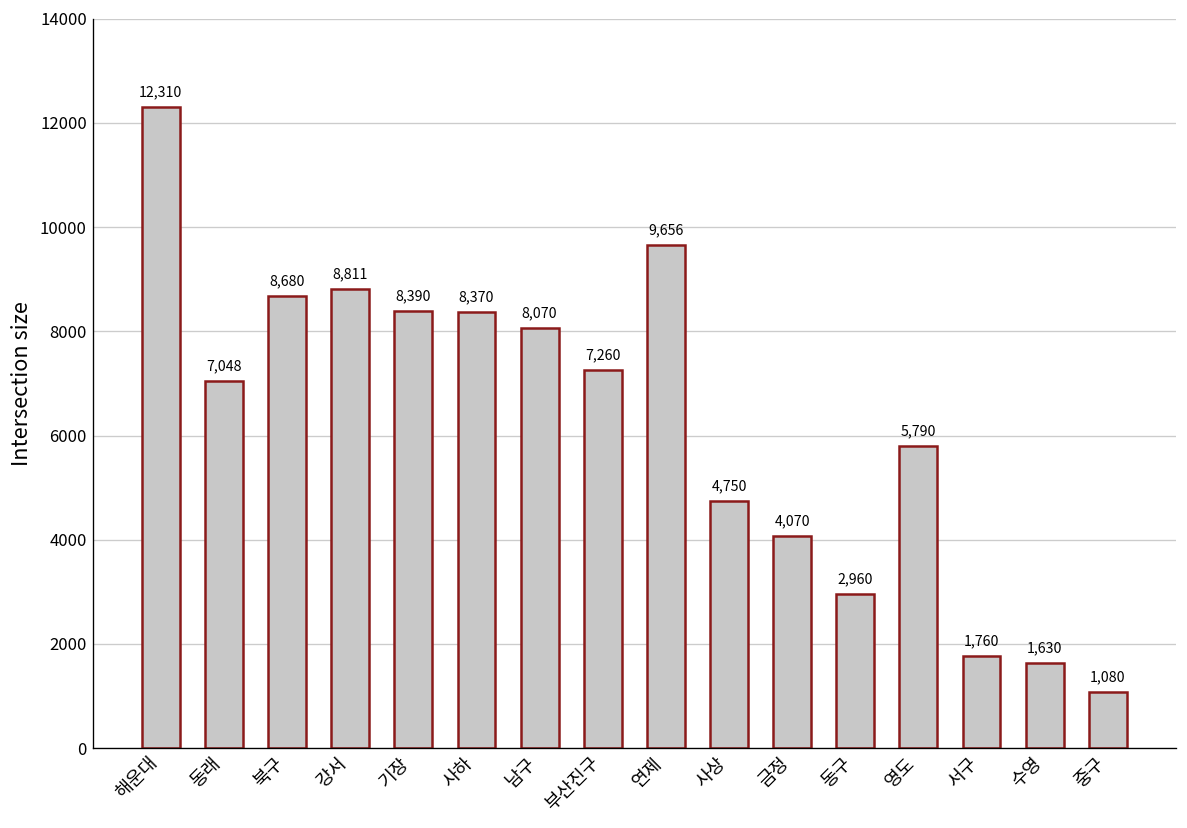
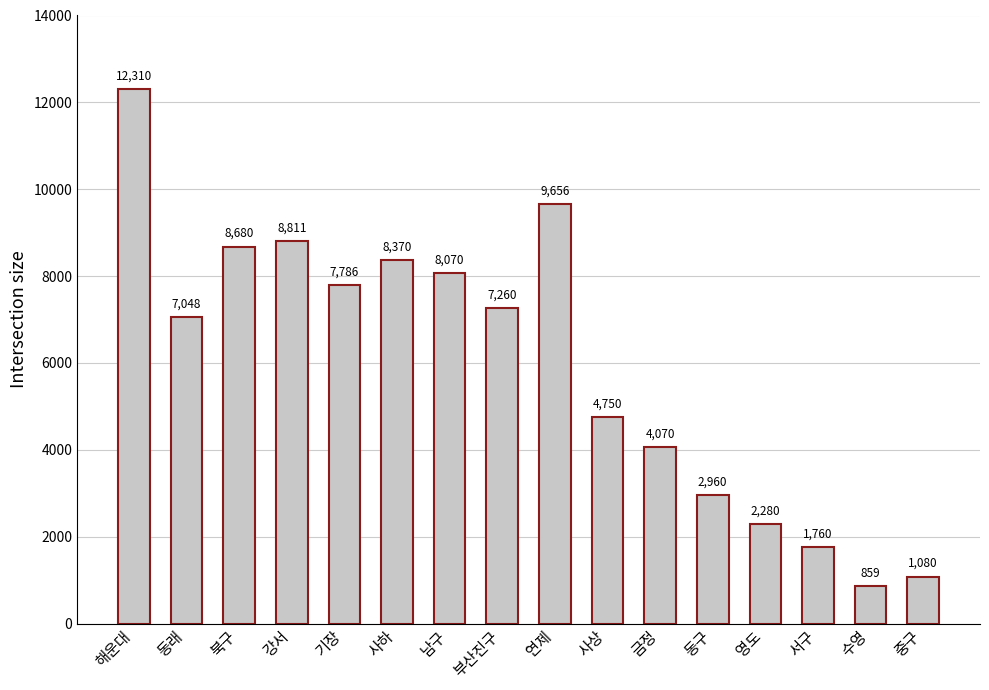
기장: 8,390 -> 7,786
영도: 5,790 -> 2,280
수영: 1,630 -> 859
